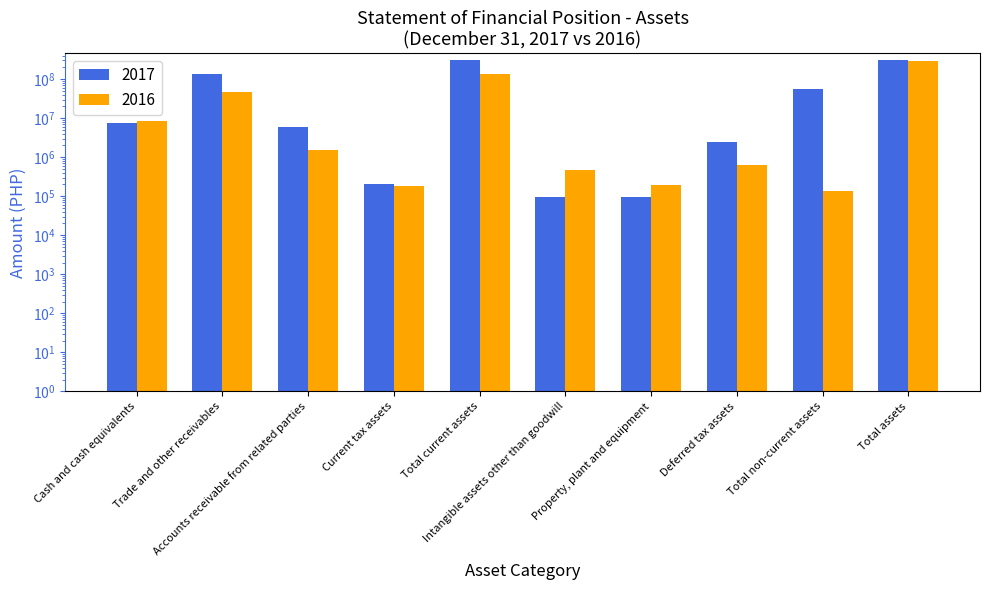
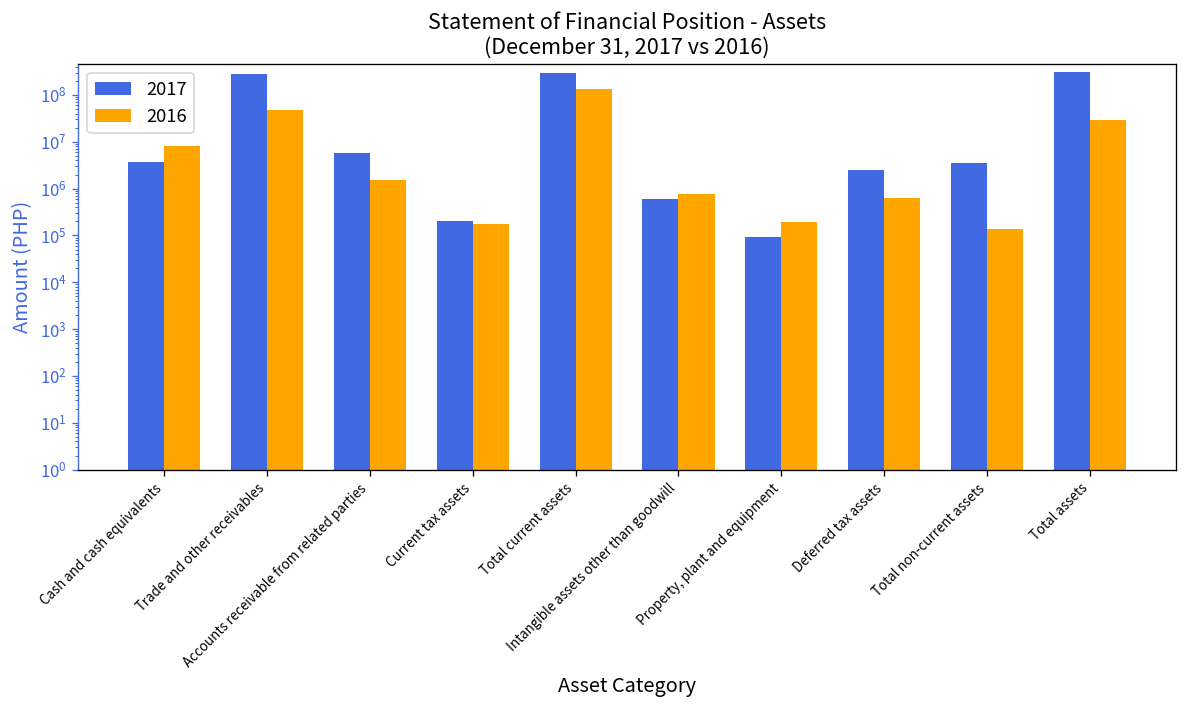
2017, Cash and cash equivalents: 8000000 -> 4000000
2017, Trade and other receivables: 130000000 -> 300000000
2017, Intangible assets other than goodwill: 90000 -> 600000
2016, Intangible assets other than goodwill: 500000 -> 800000
2017, Total non-current assets: 60000000 -> 4000000
2016, Total assets: 300000000 -> 30000000
